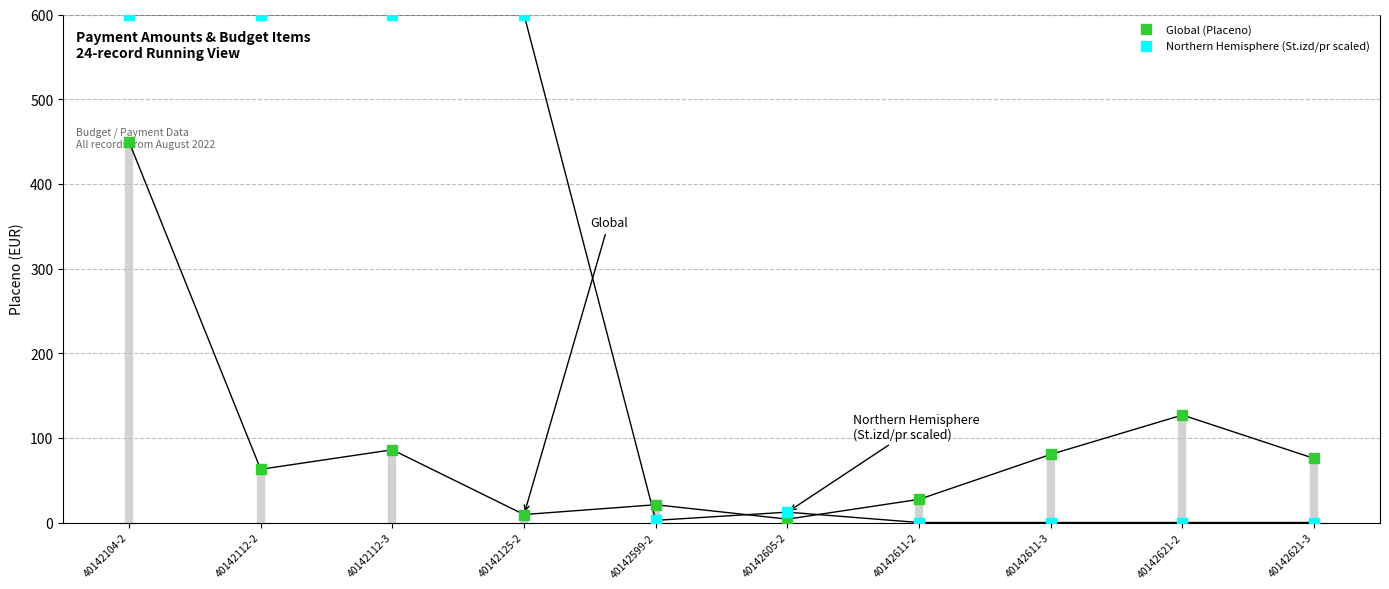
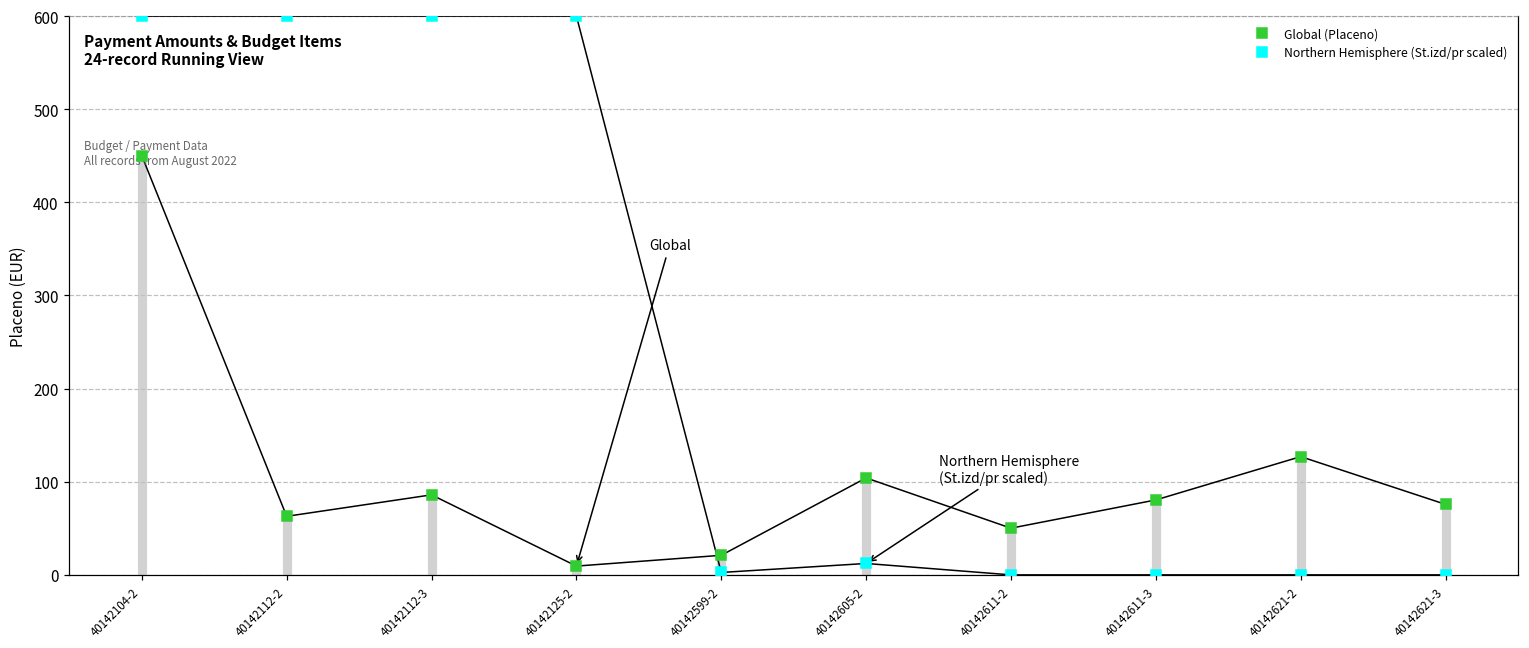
Global (Placeno), 40142605-2: 0 -> 100
Global (Placeno), 40142611-2: 30 -> 50
